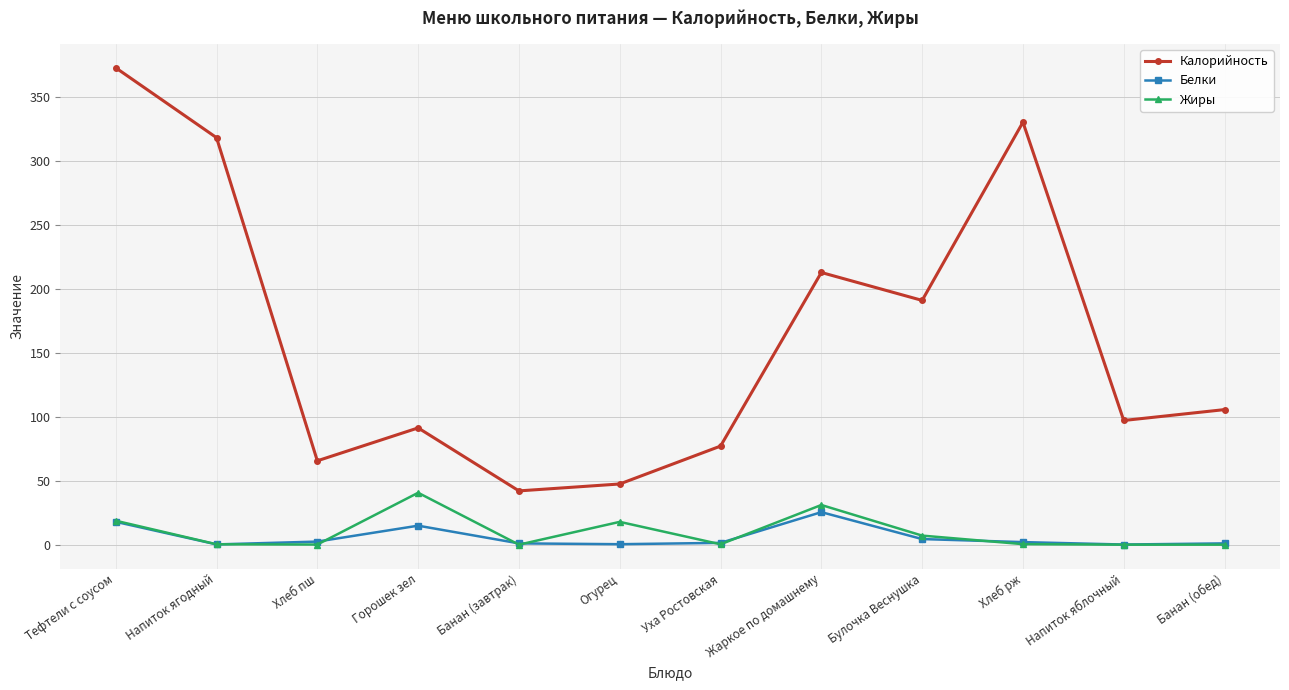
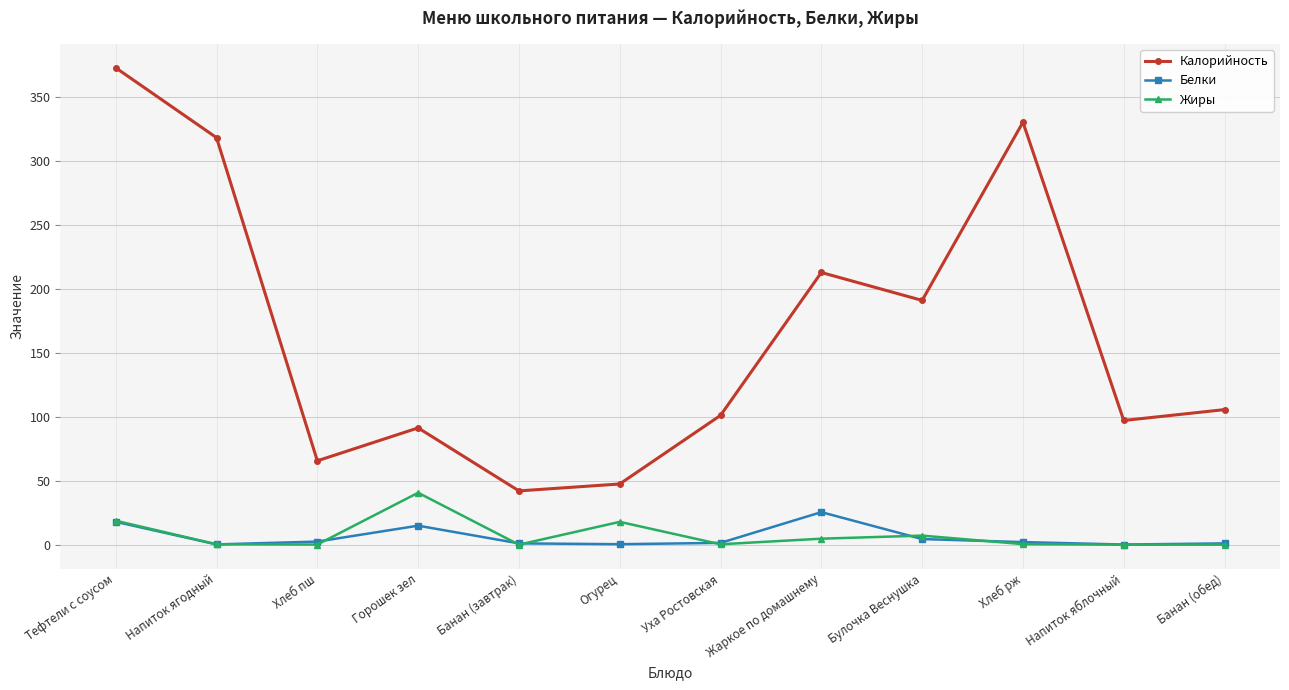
Калорийность, Уха Ростовская: 77 -> 101
Жиры, Жаркое по домашнему: 31 -> 5
